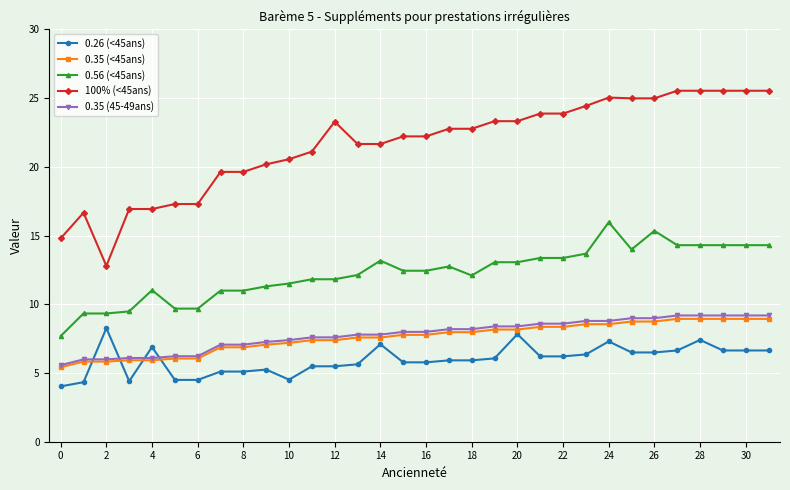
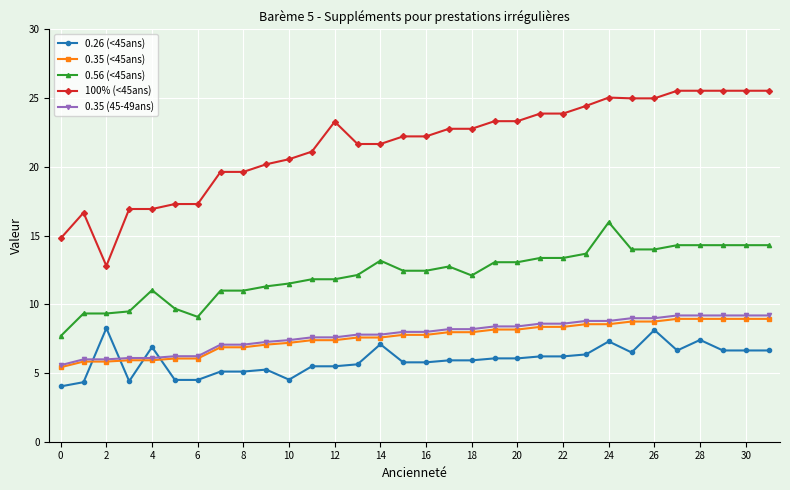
0.56 (<45ans), 6: 9.7 -> 9.1
0.26 (<45ans), 20: 7.8 -> 6.1
0.26 (<45ans), 26: 6.5 -> 8.1
0.56 (<45ans), 26: 15.3 -> 14.0
